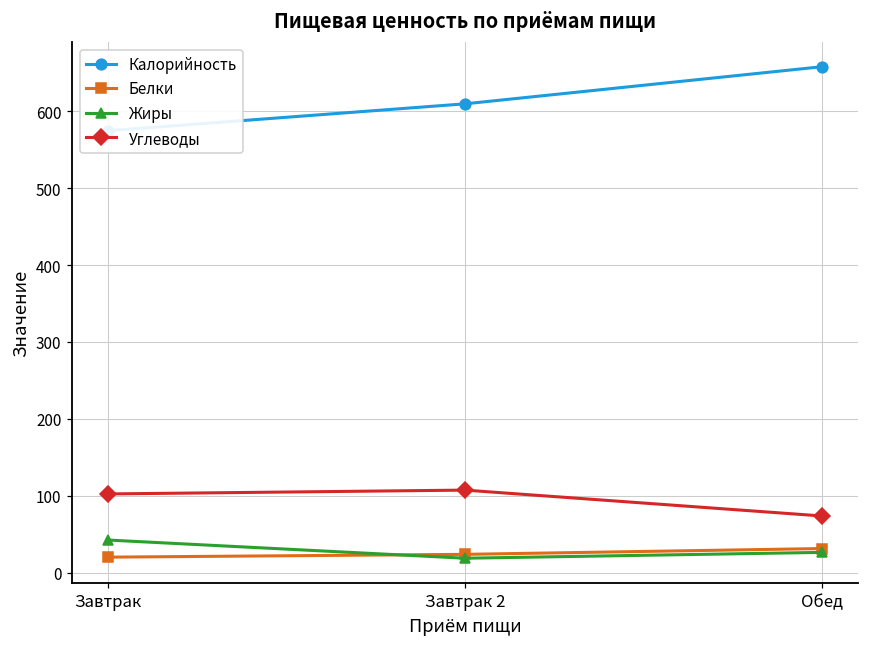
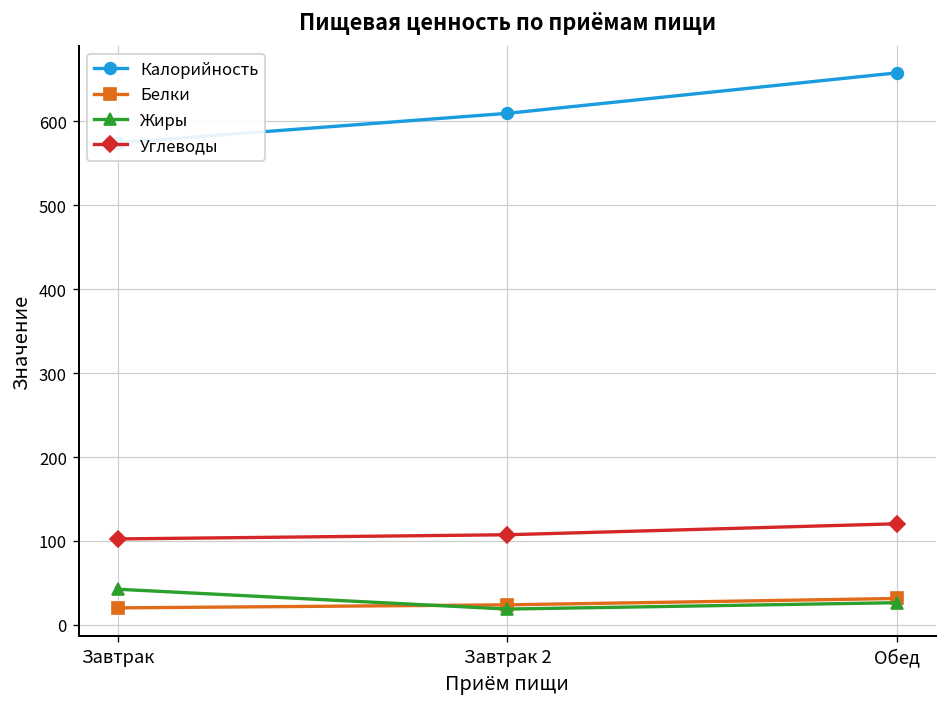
Углеводы, Обед: 70 -> 120
